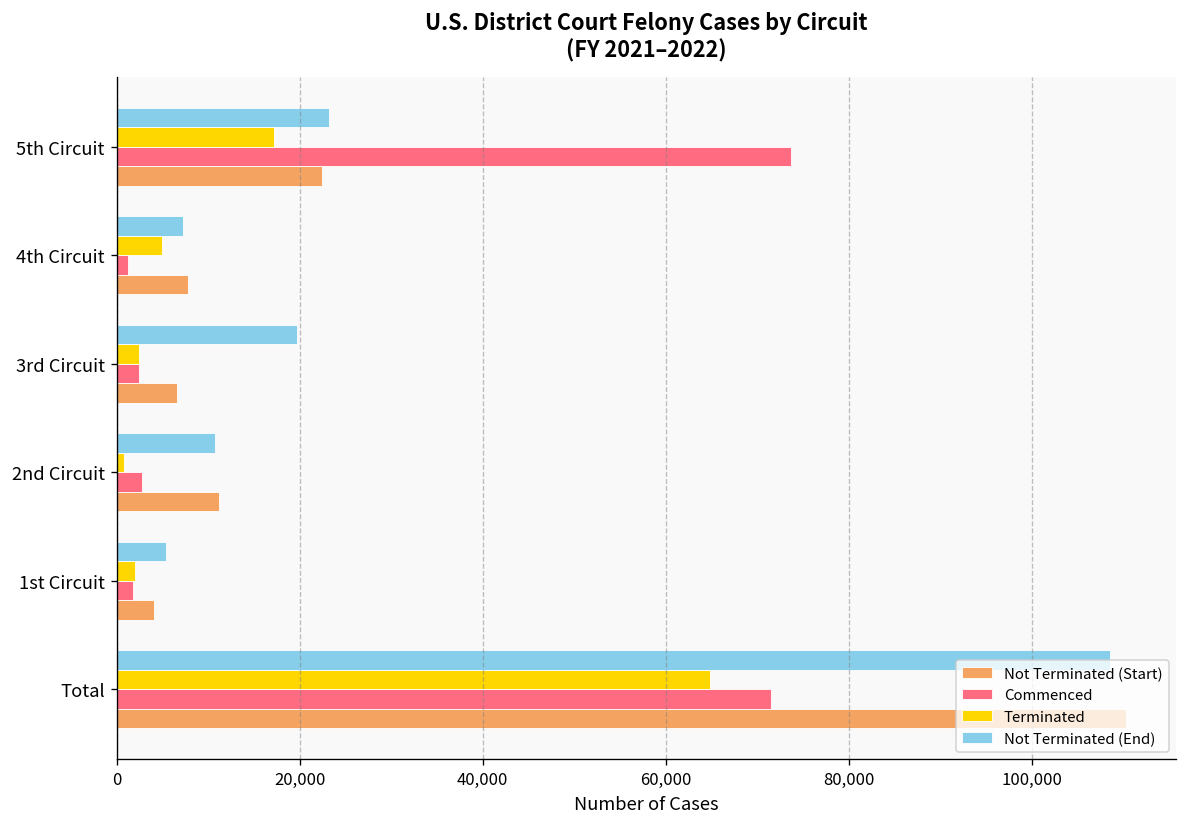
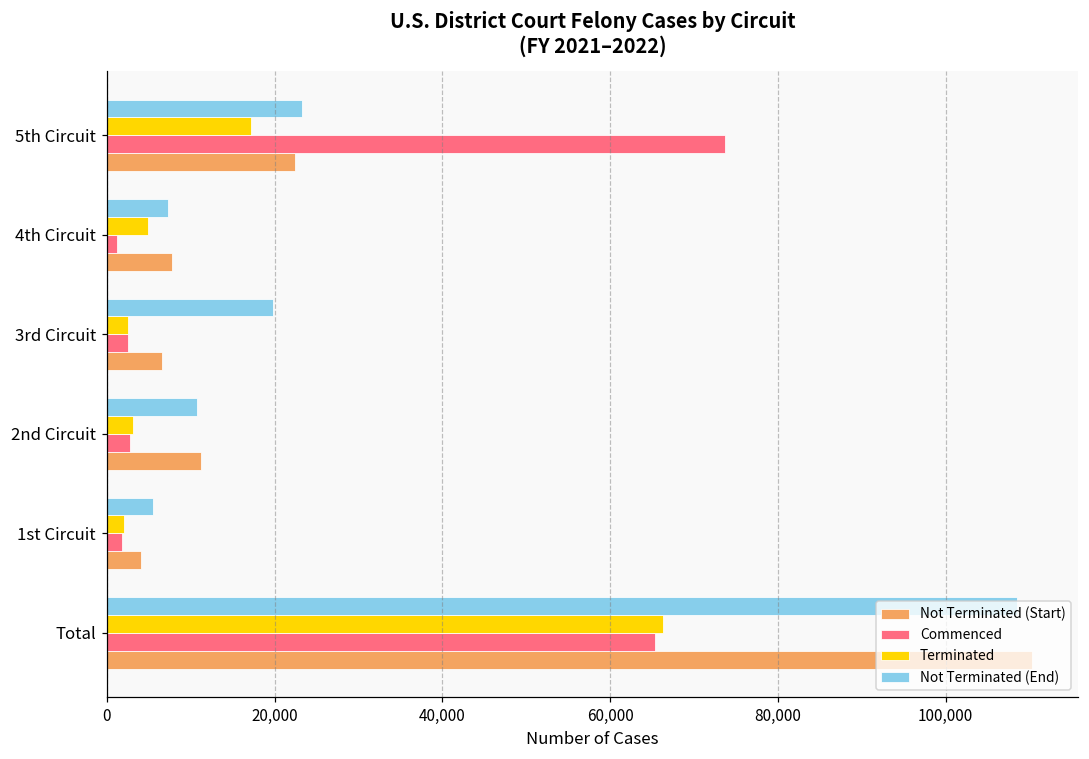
Terminated, 2nd Circuit: 1,000 -> 3,000
Terminated, Total: 65,000 -> 66,000
Commenced, Total: 72,000 -> 65,000
